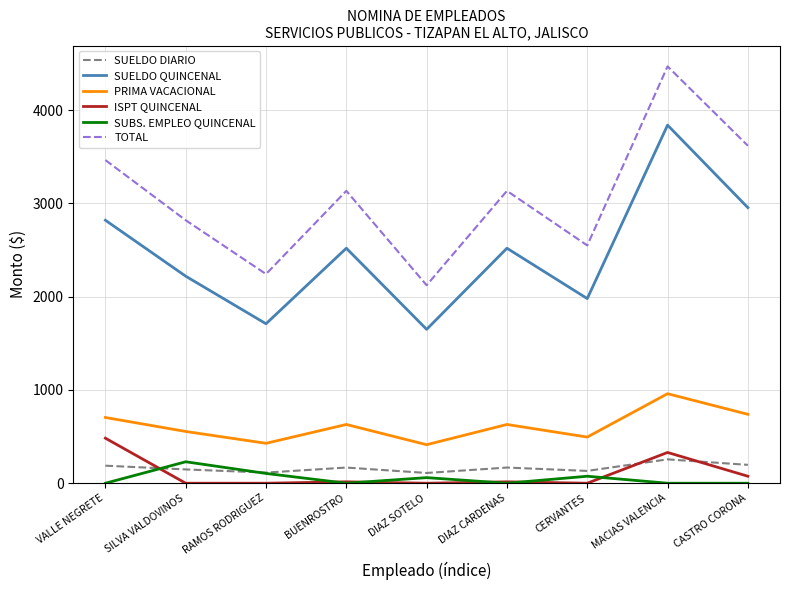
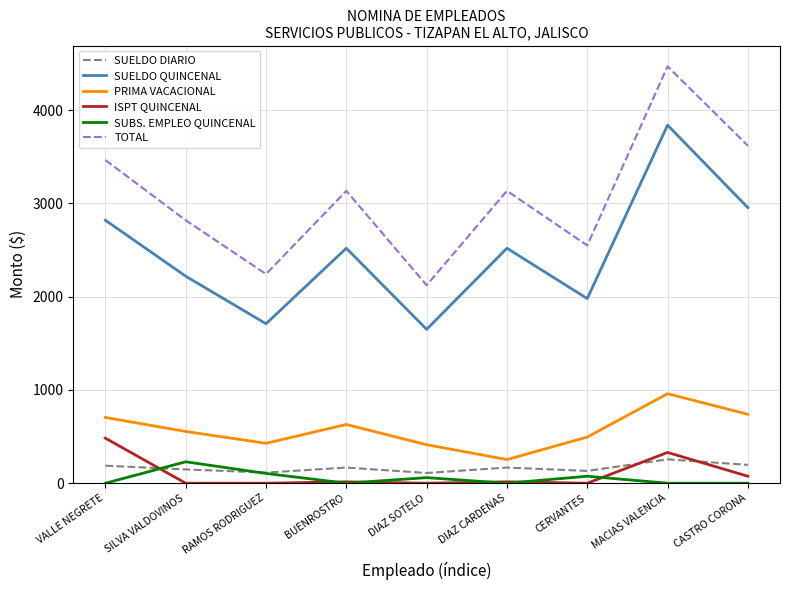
PRIMA VACACIONAL, DIAZ CARDENAS: 600 -> 300
